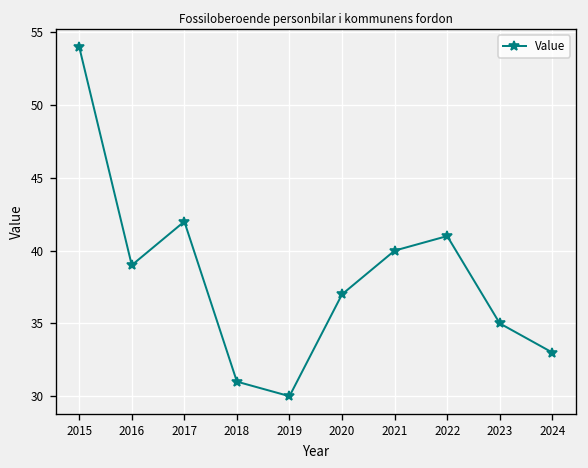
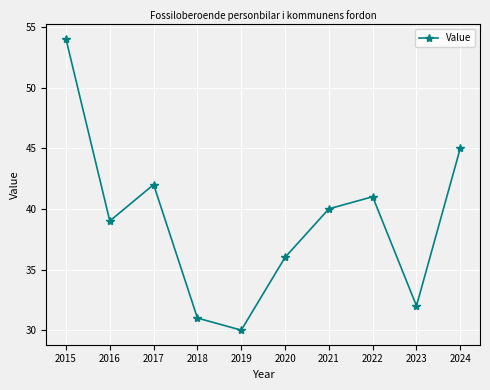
2020: 37 -> 36
2023: 35 -> 32
2024: 33 -> 45
